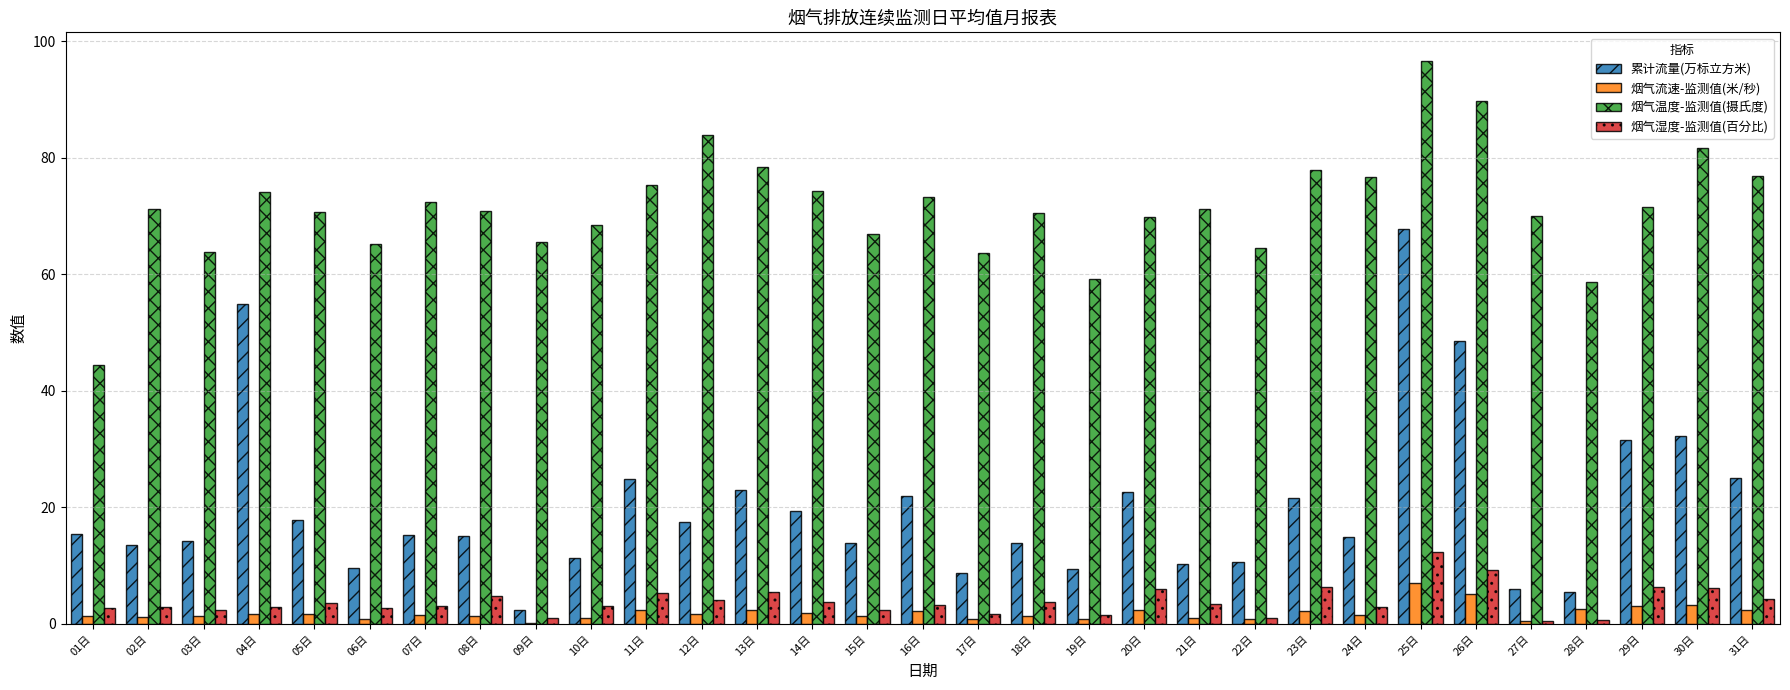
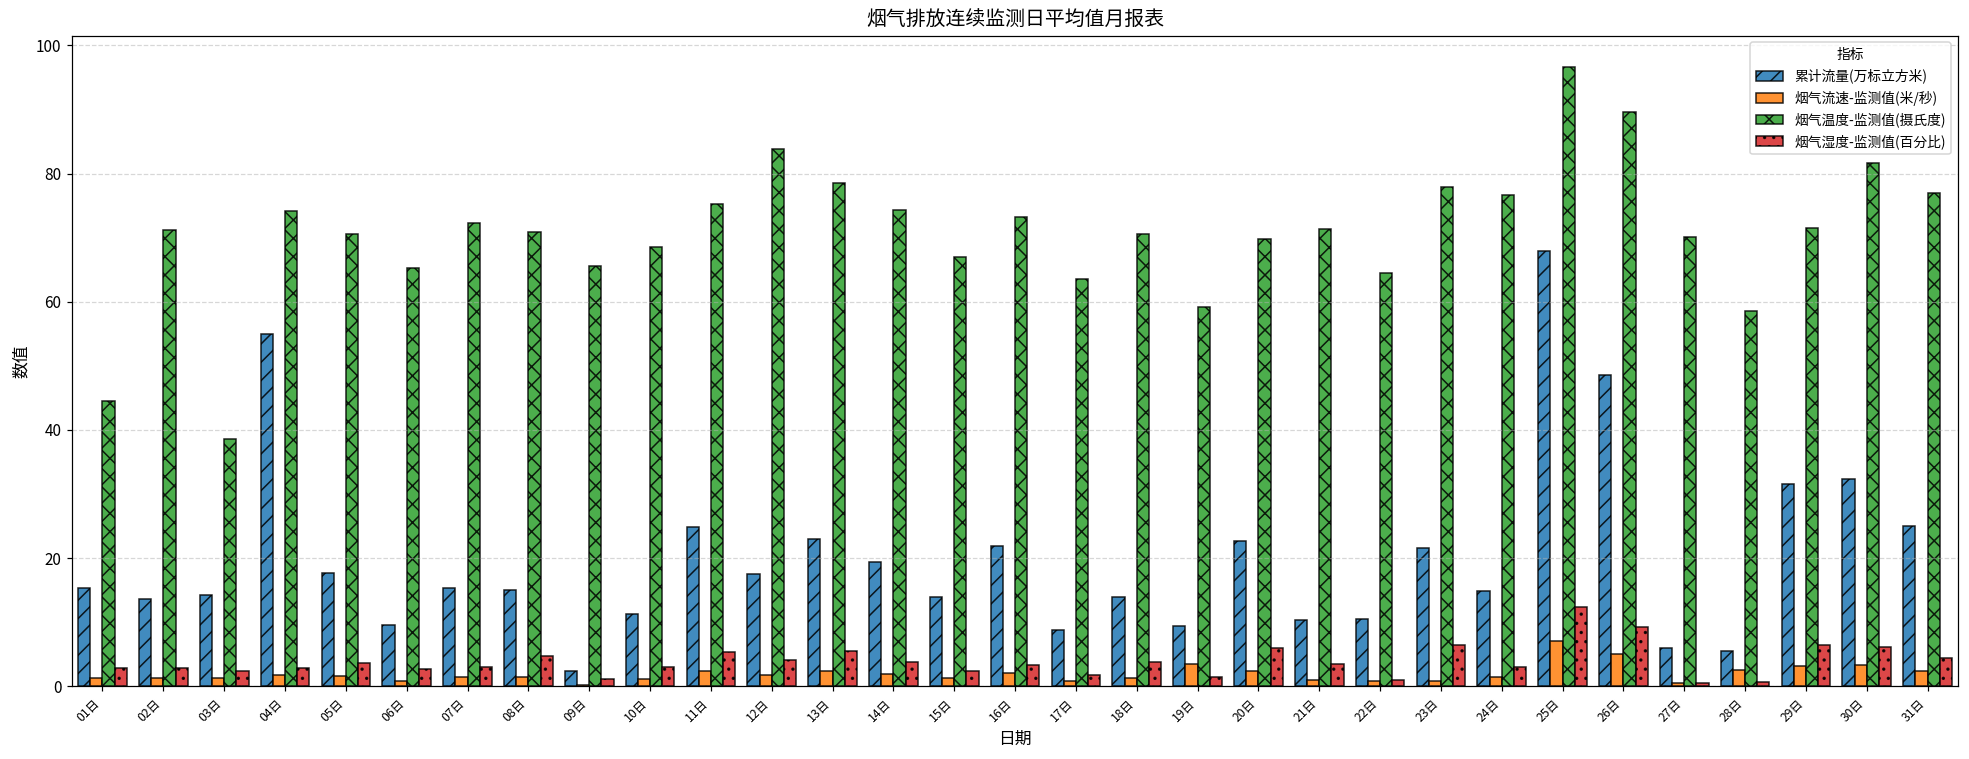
烟气温度-监测值(摄氏度), 03日: 64 -> 39
烟气流速-监测值(米/秒), 19日: 1 -> 3
烟气流速-监测值(米/秒), 23日: 2 -> 1
